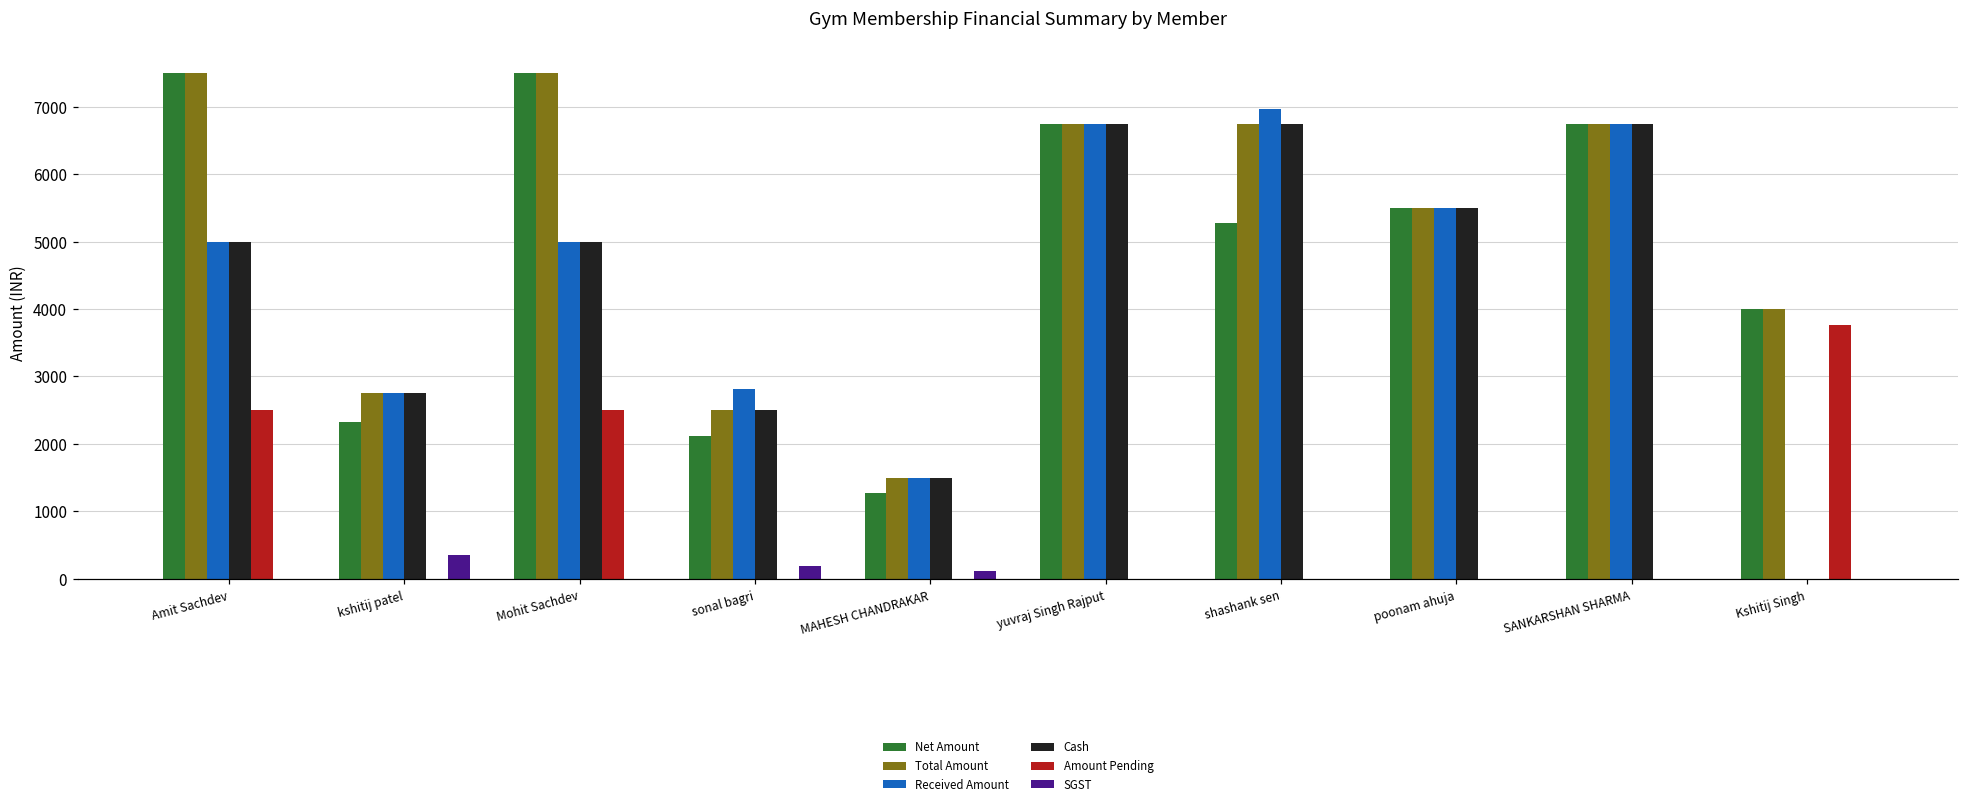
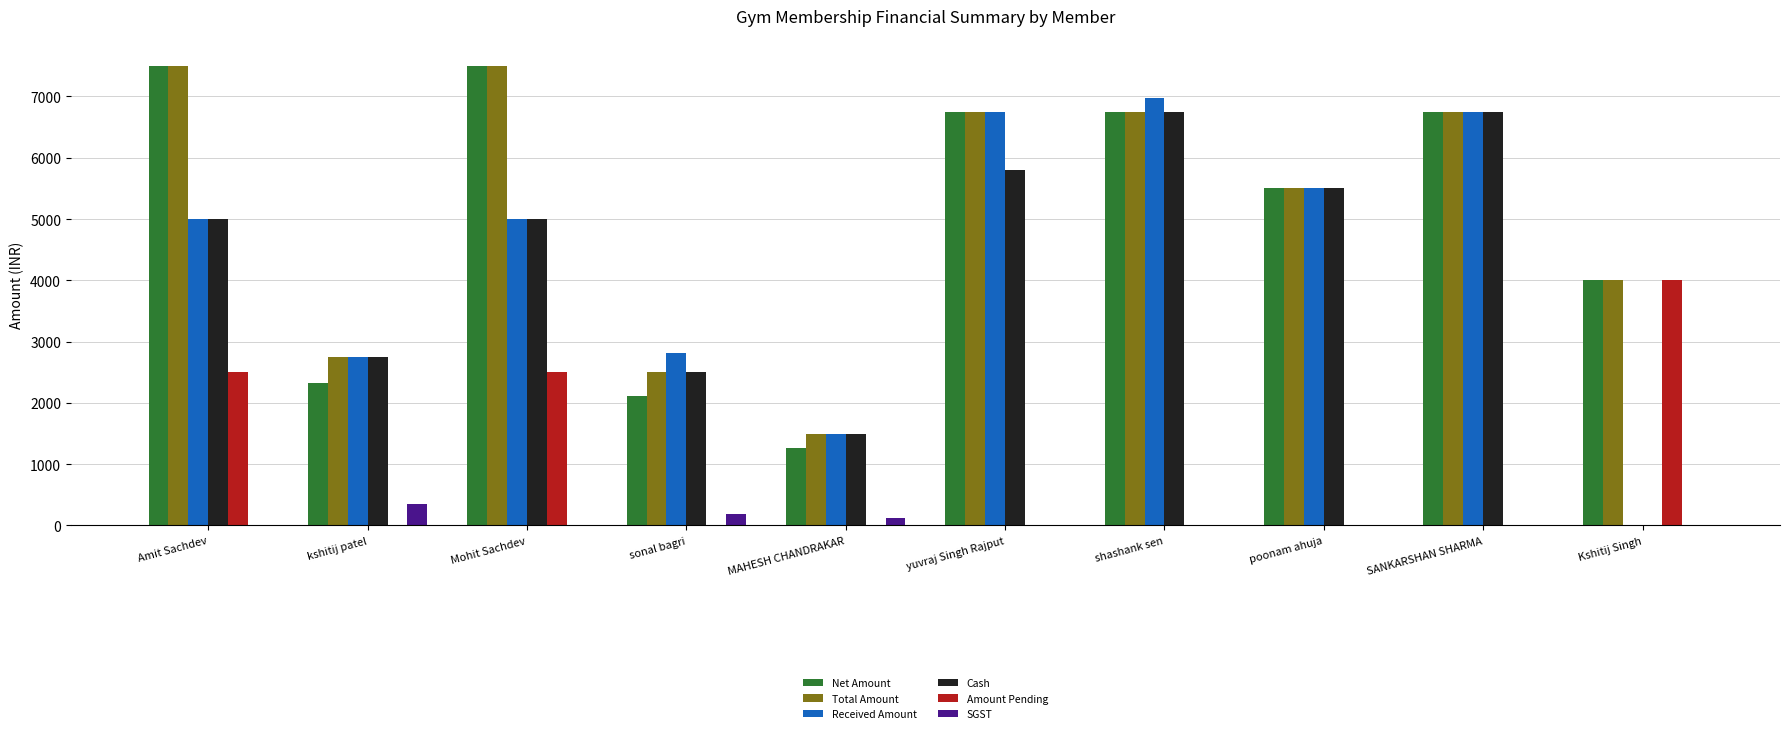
Cash, yuvraj Singh Rajput: 6800 -> 5800
Net Amount, shashank sen: 5300 -> 6800
Amount Pending, Kshitij Singh: 3800 -> 4000
